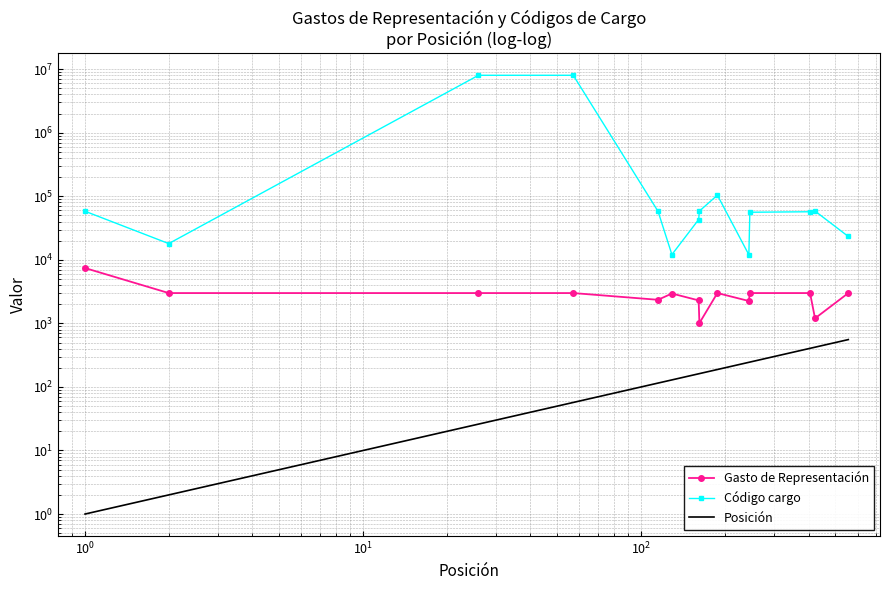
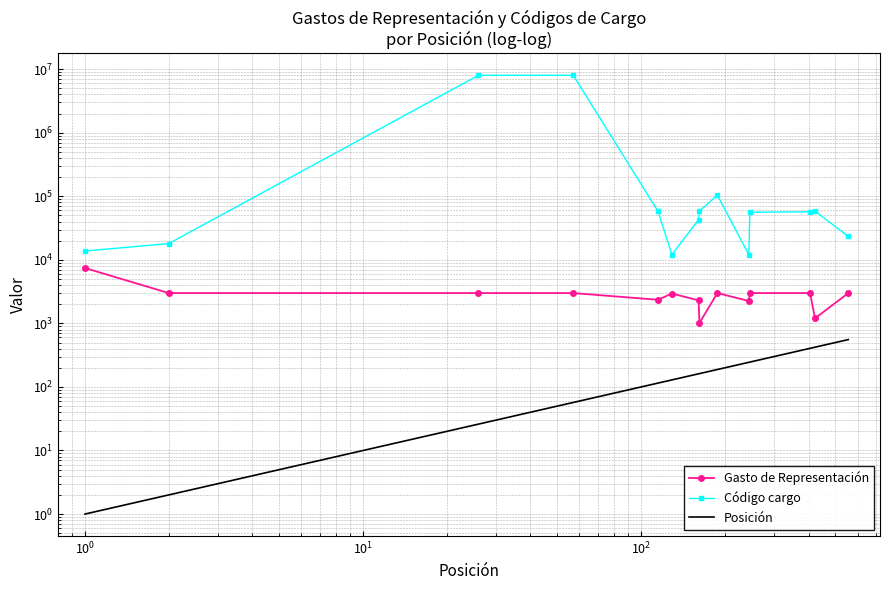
Código cargo, 10^0: 60000 -> 14000
